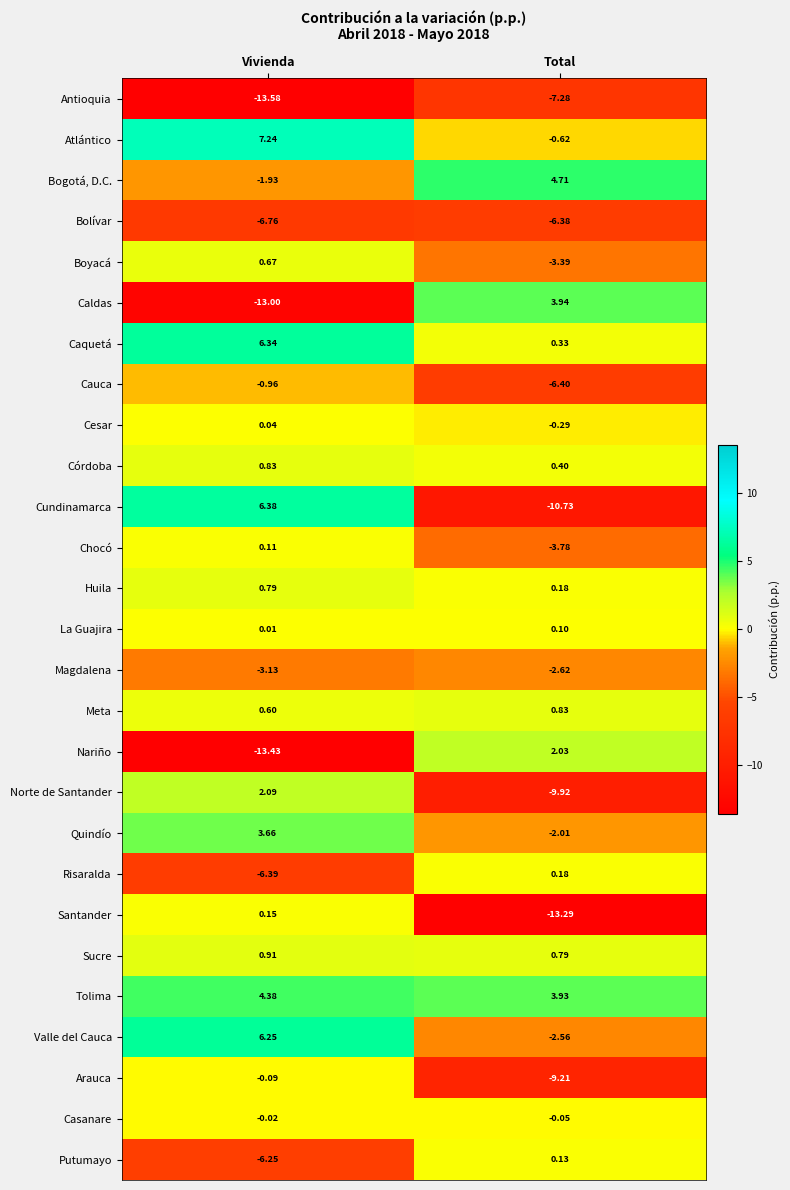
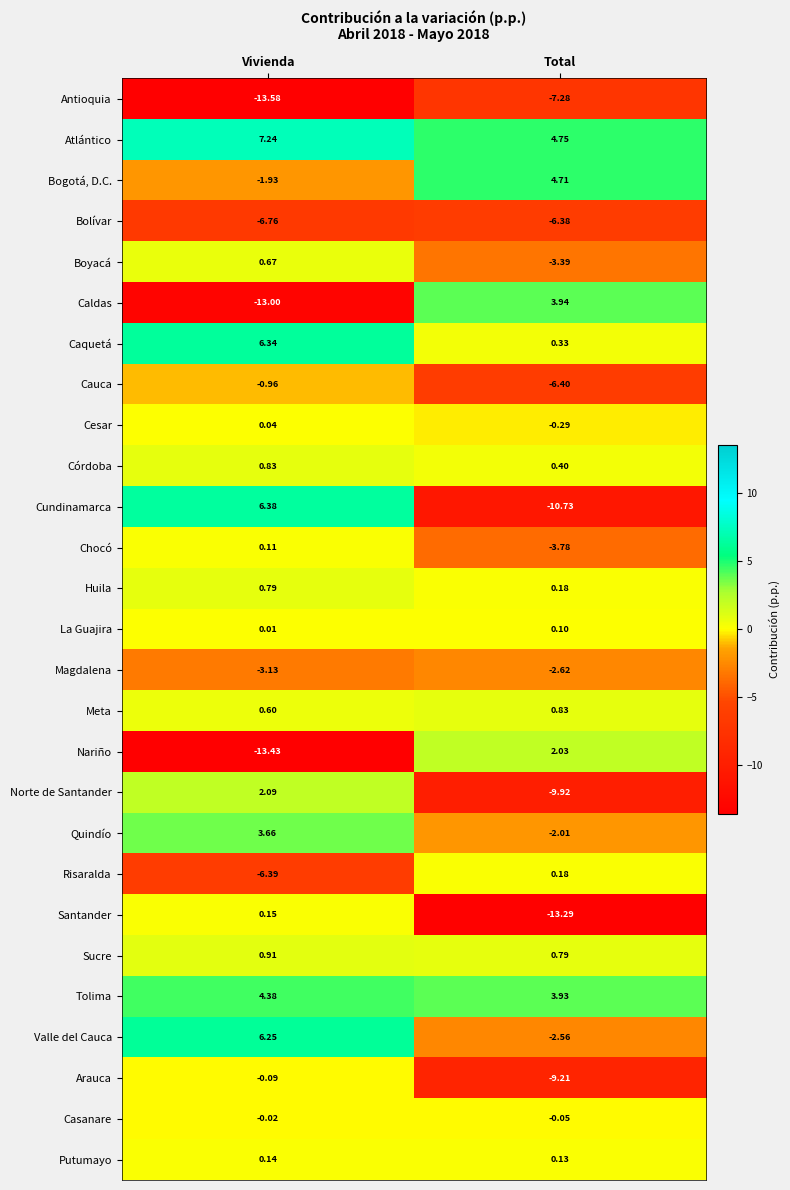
Atlántico, Total: -0.62 -> 4.75
Putumayo, Vivienda: -6.25 -> 0.14
